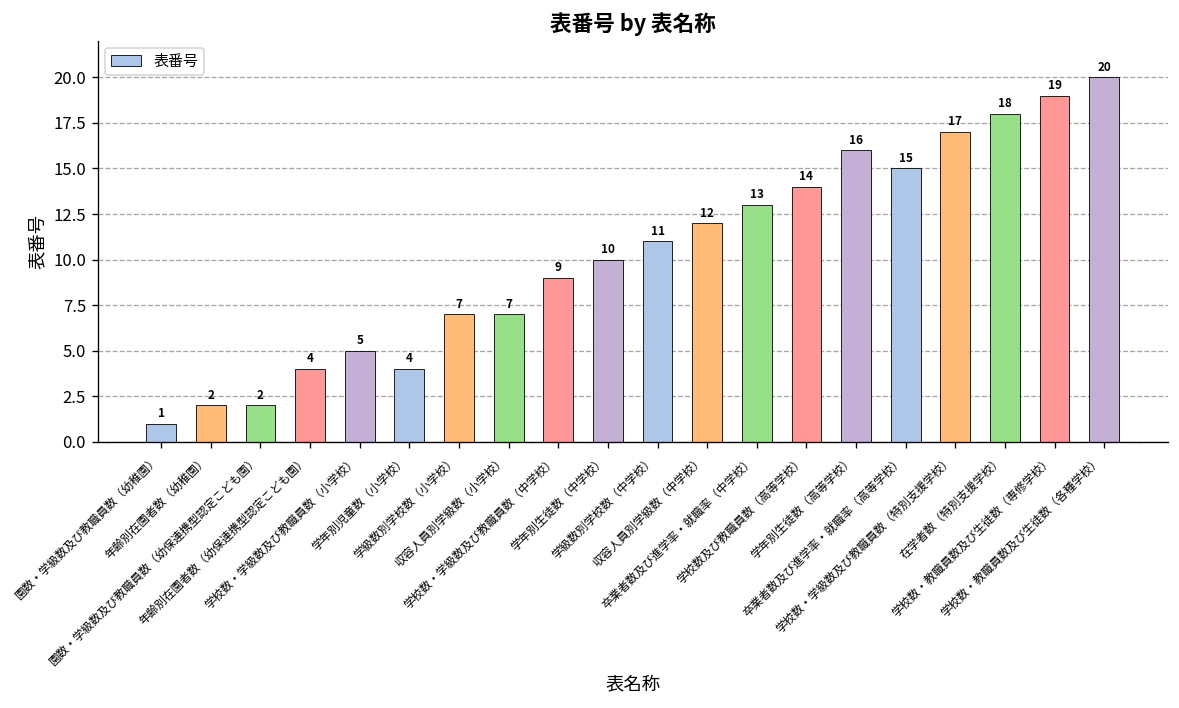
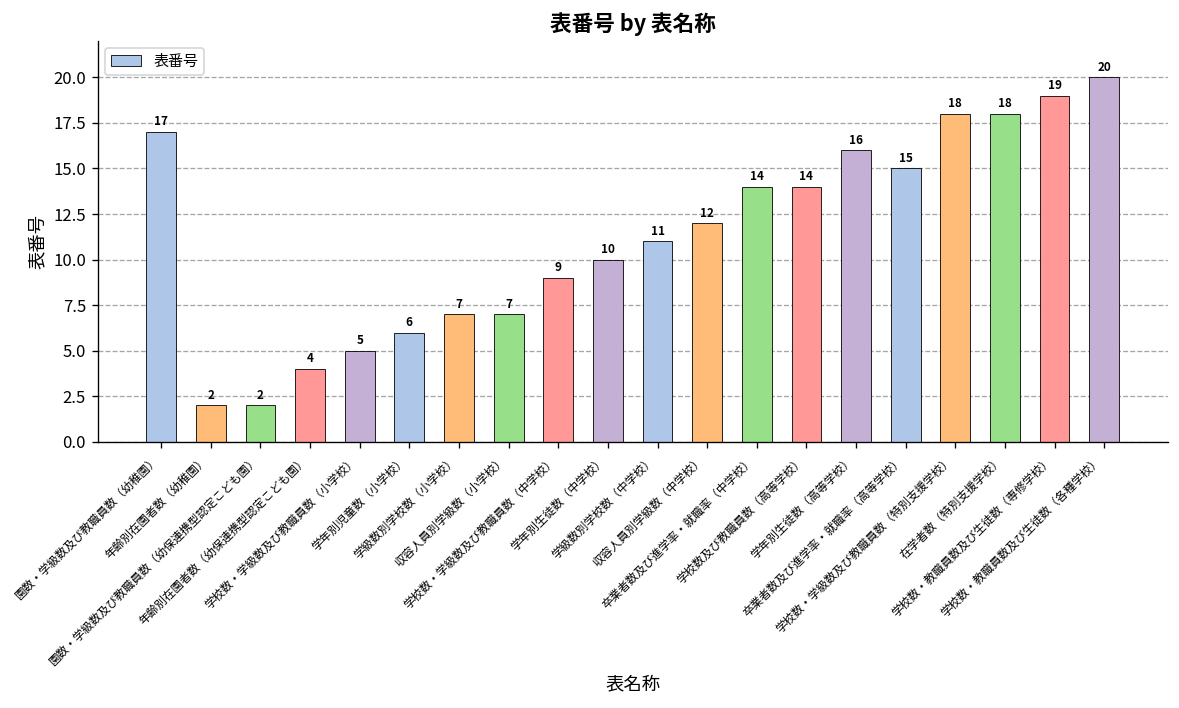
園数・学級数及び教職員数（幼稚園）: 1 -> 17
学年別児童数（小学校）: 4 -> 6
卒業者数及び進学率・就職率（中学校）: 13 -> 14
学校数・学級数及び教職員数（特別支援学校）: 17 -> 18
